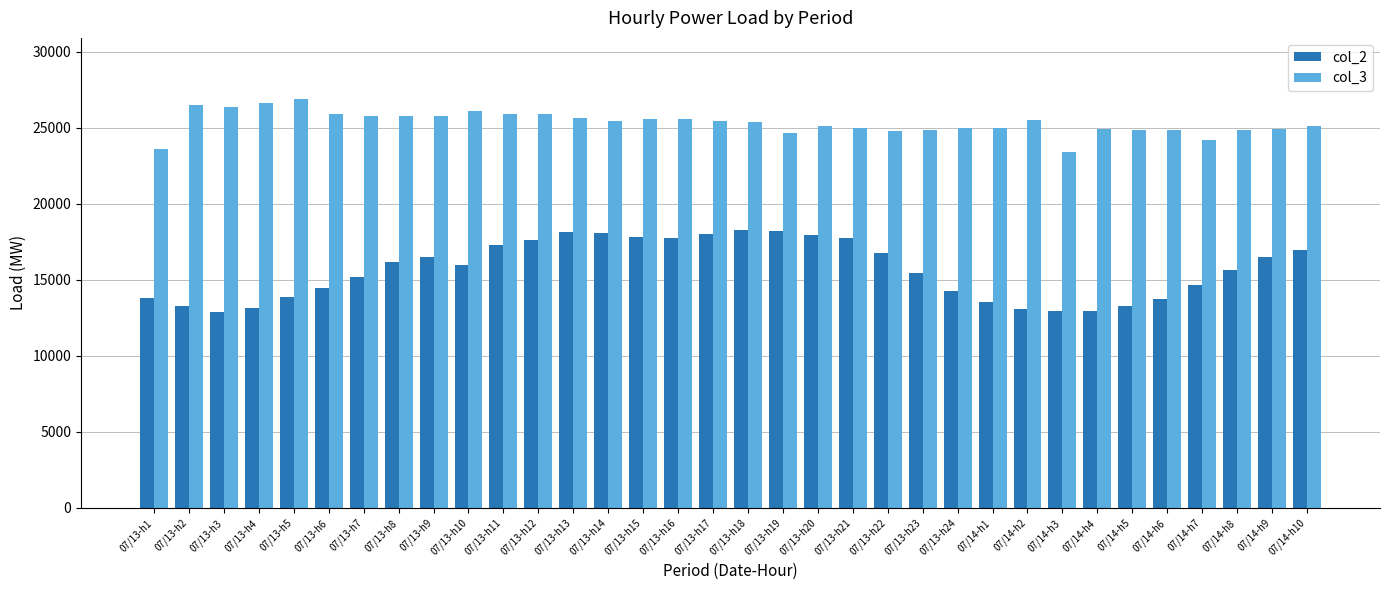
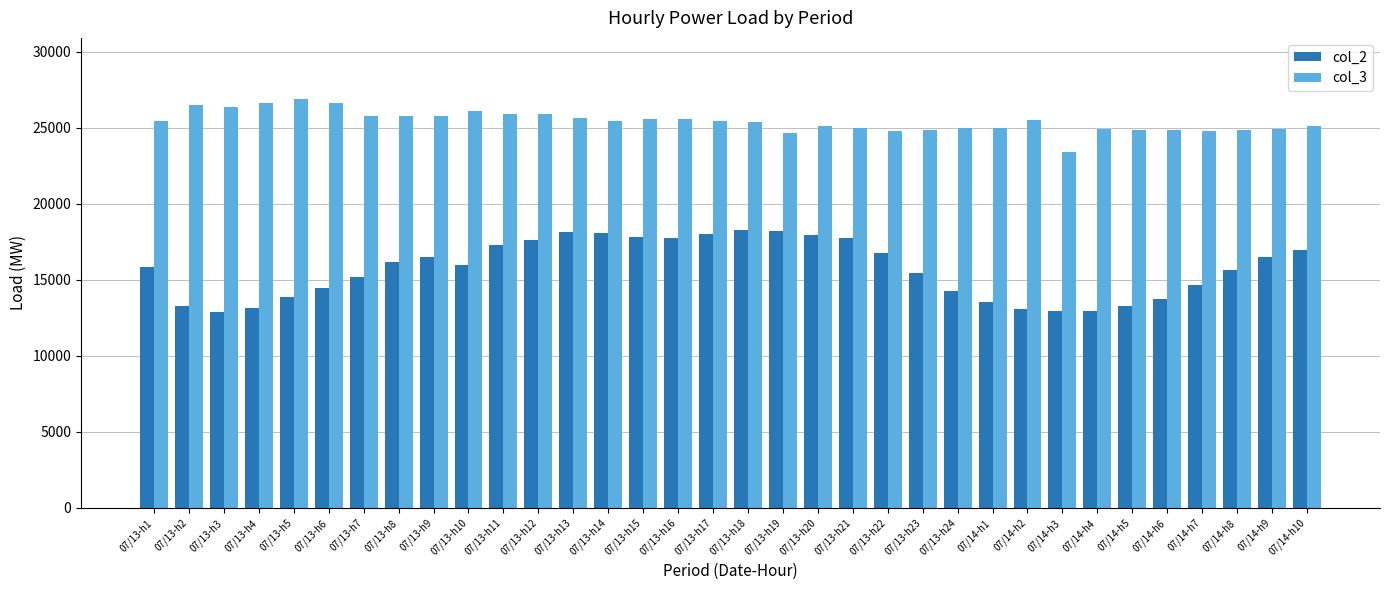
col_2, 07/13-h1: 13800 -> 15900
col_3, 07/13-h1: 23600 -> 25500
col_3, 07/13-h6: 25900 -> 26600
col_3, 07/14-h7: 24200 -> 24800
